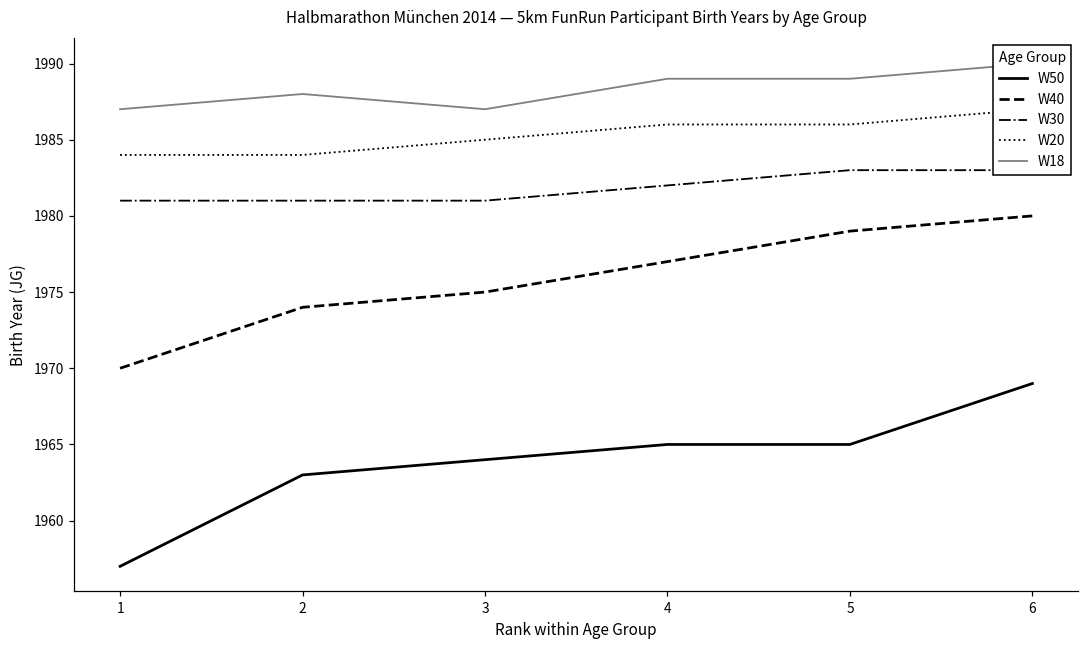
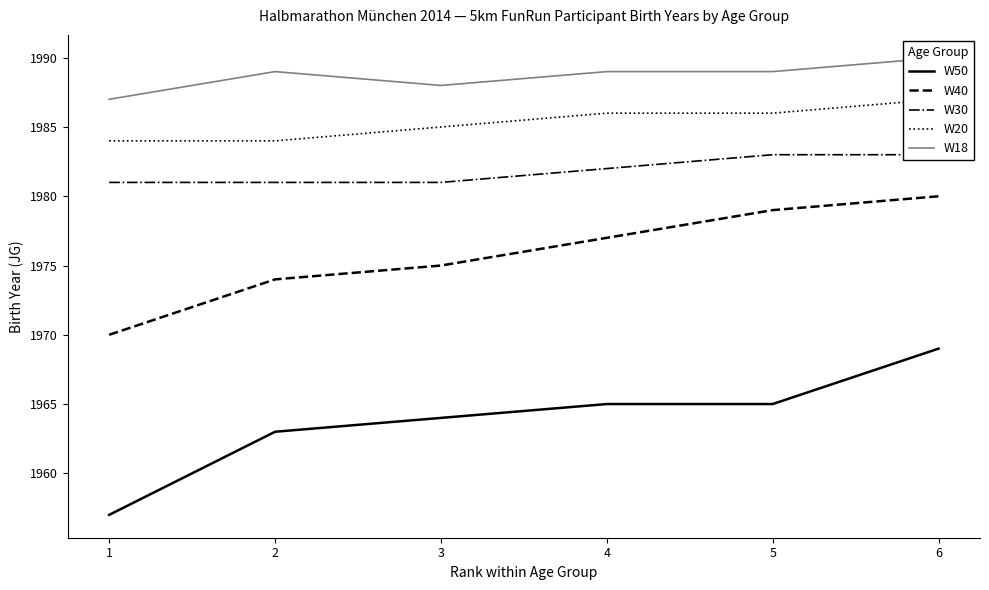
W18, 2: 1988 -> 1989
W18, 3: 1987 -> 1988
